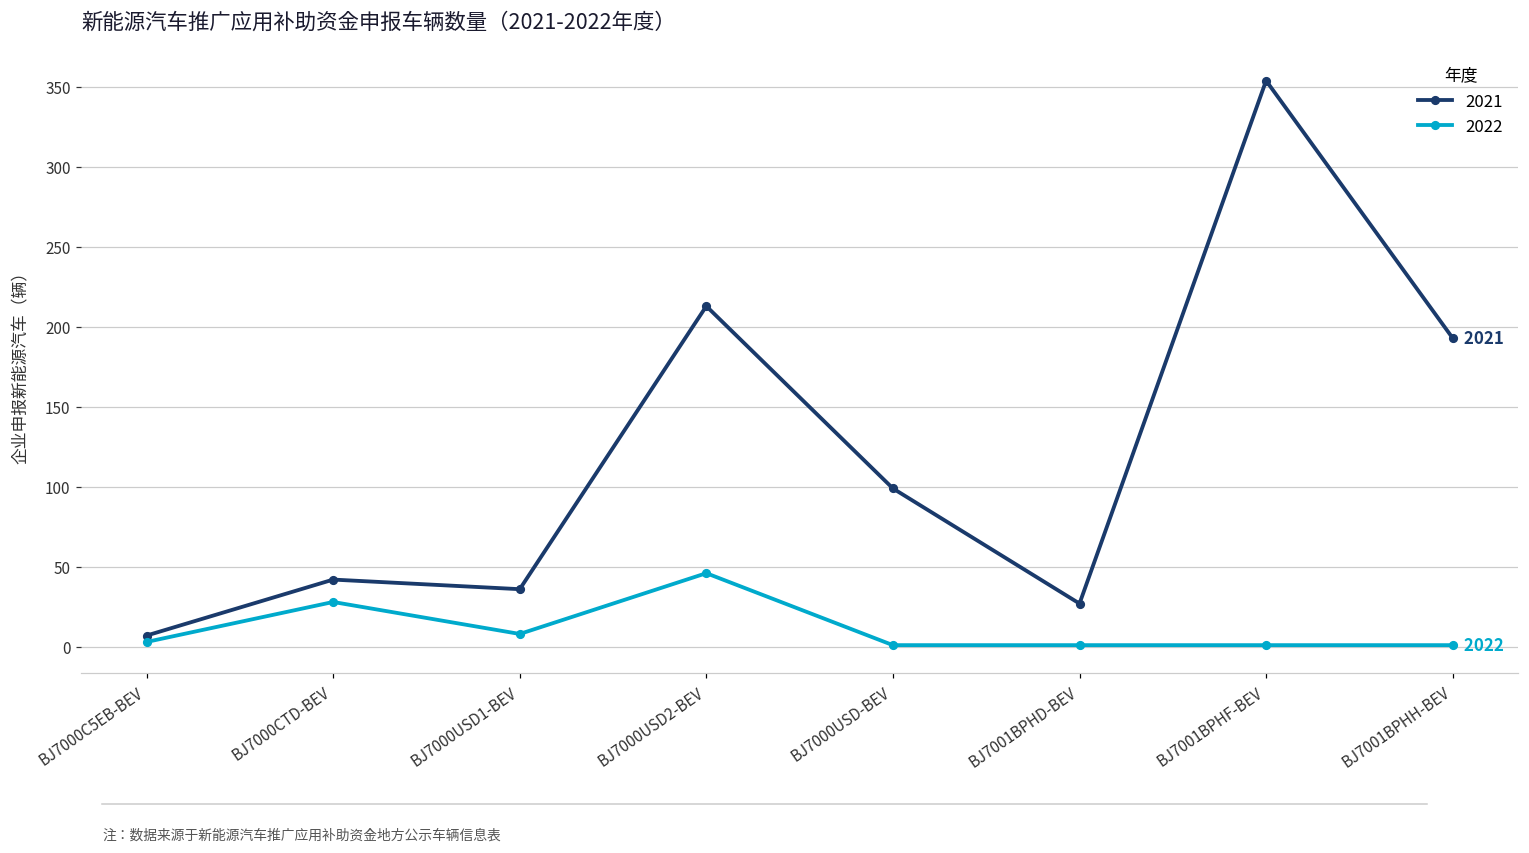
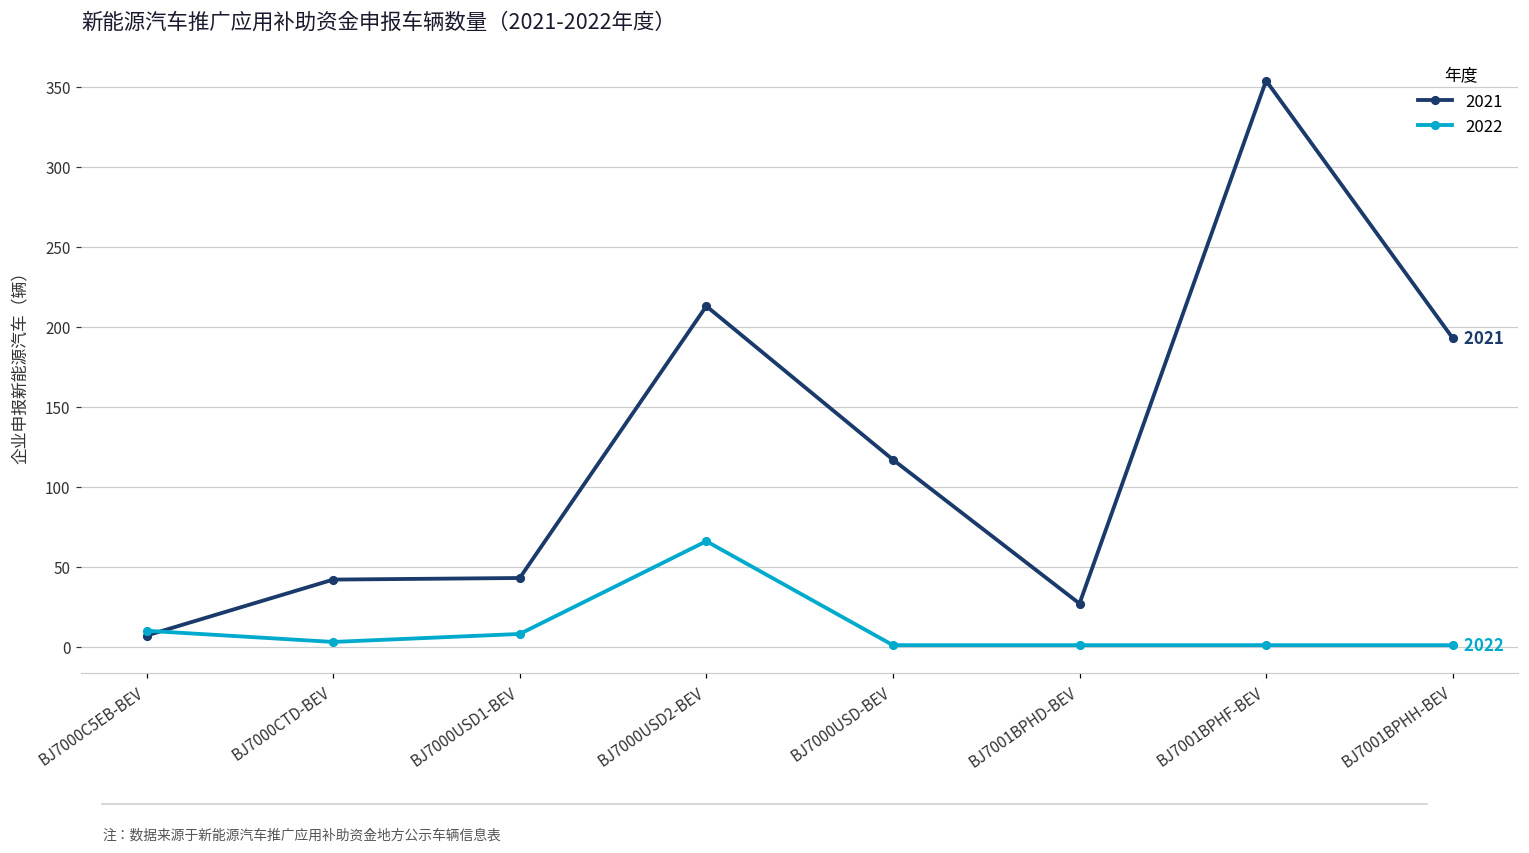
2022, BJ7000C5EB-BEV: 3 -> 10
2022, BJ7000CTD-BEV: 28 -> 3
2021, BJ7000USD1-BEV: 36 -> 43
2022, BJ7000USD2-BEV: 46 -> 66
2021, BJ7000USD-BEV: 99 -> 117
